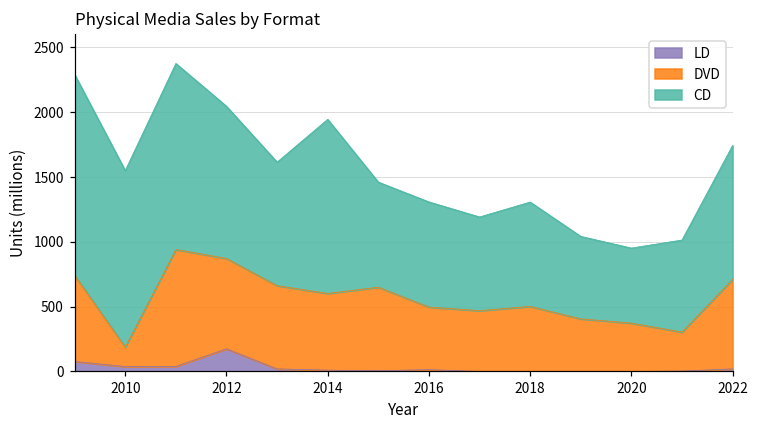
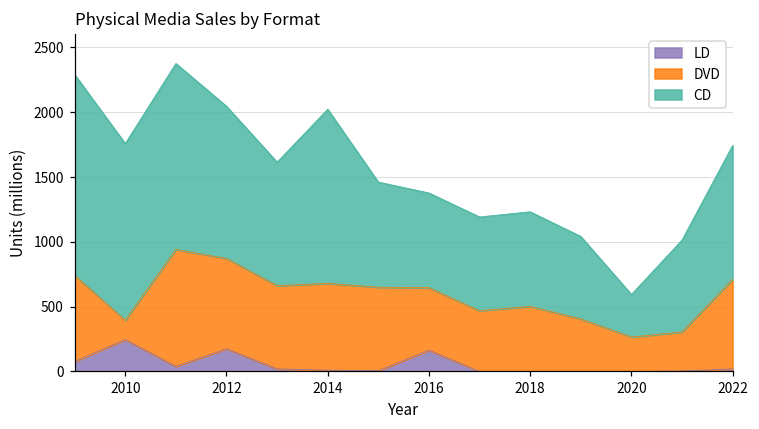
LD, 2010: 40 -> 250
DVD, 2014: 590 -> 670
LD, 2016: 10 -> 160
CD, 2016: 810 -> 730
CD, 2018: 810 -> 730
DVD, 2020: 370 -> 270
CD, 2020: 580 -> 330
